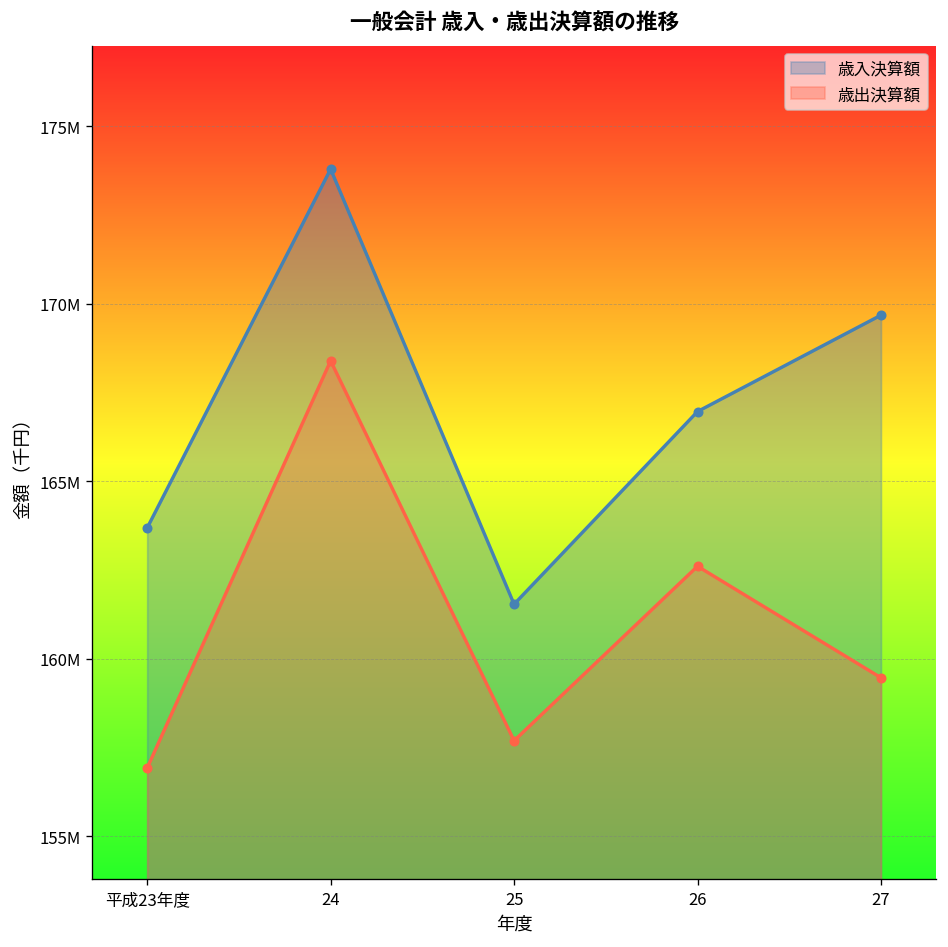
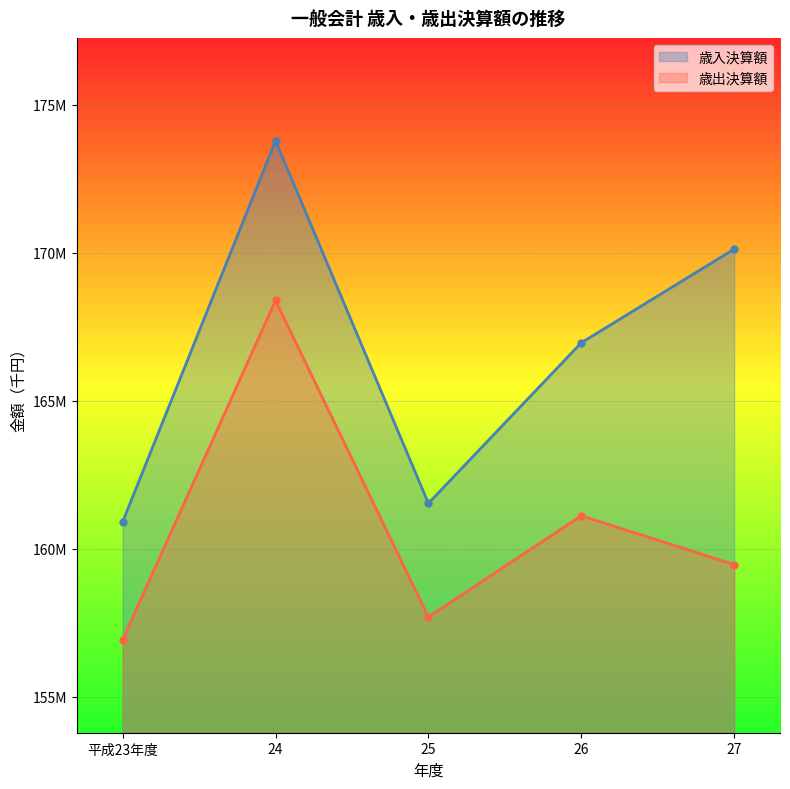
歳入決算額, 平成23年度: 163700000 -> 160900000
歳出決算額, 26: 162600000 -> 161100000
歳入決算額, 27: 169700000 -> 170100000
